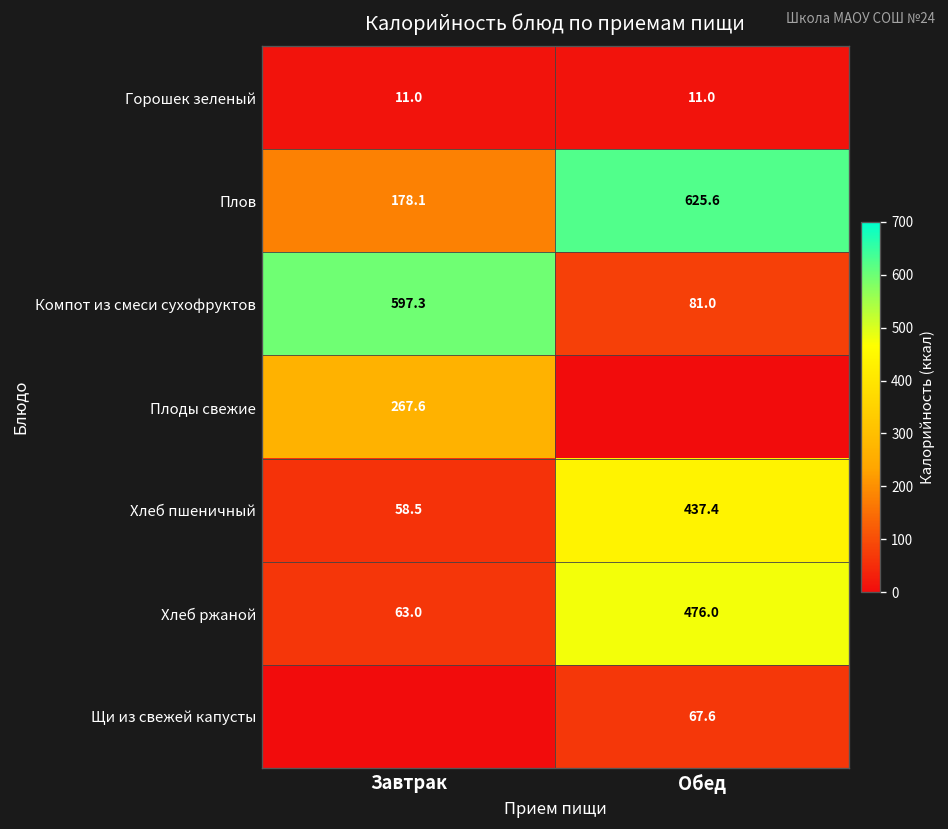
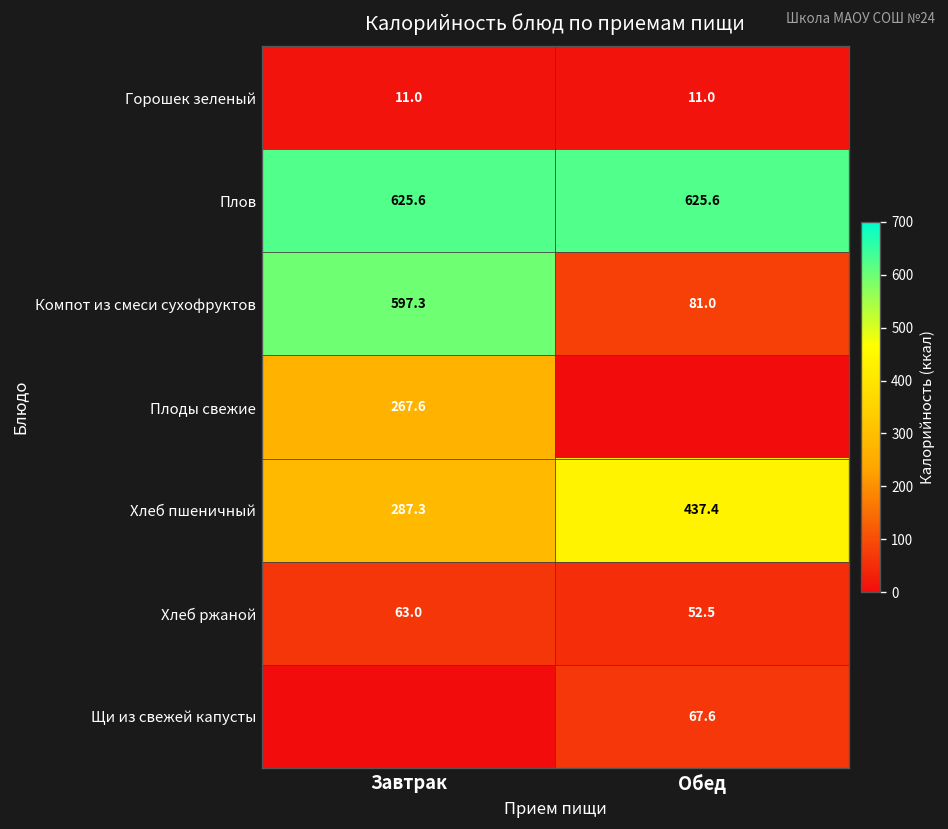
Плов, Завтрак: 178.1 -> 625.6
Хлеб пшеничный, Завтрак: 58.5 -> 287.3
Хлеб ржаной, Обед: 476.0 -> 52.5
